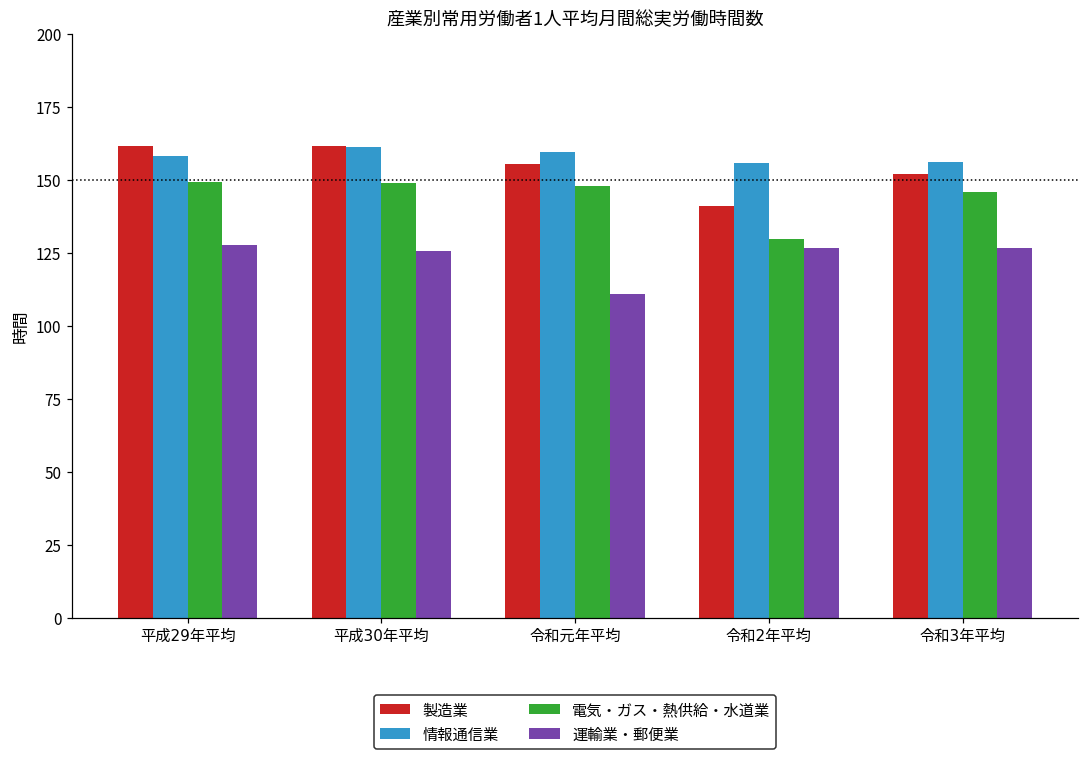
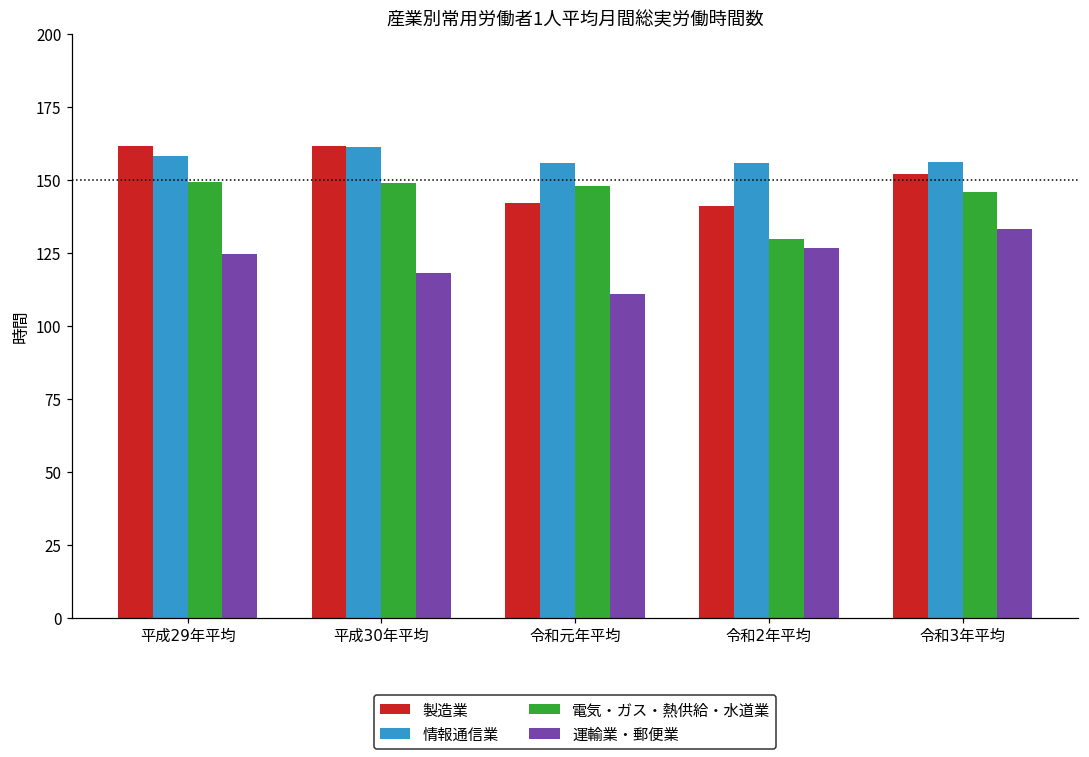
運輸業・郵便業, 平成29年平均: 128 -> 125
運輸業・郵便業, 平成30年平均: 125 -> 118
製造業, 令和元年平均: 155 -> 142
情報通信業, 令和元年平均: 160 -> 156
運輸業・郵便業, 令和3年平均: 127 -> 133
